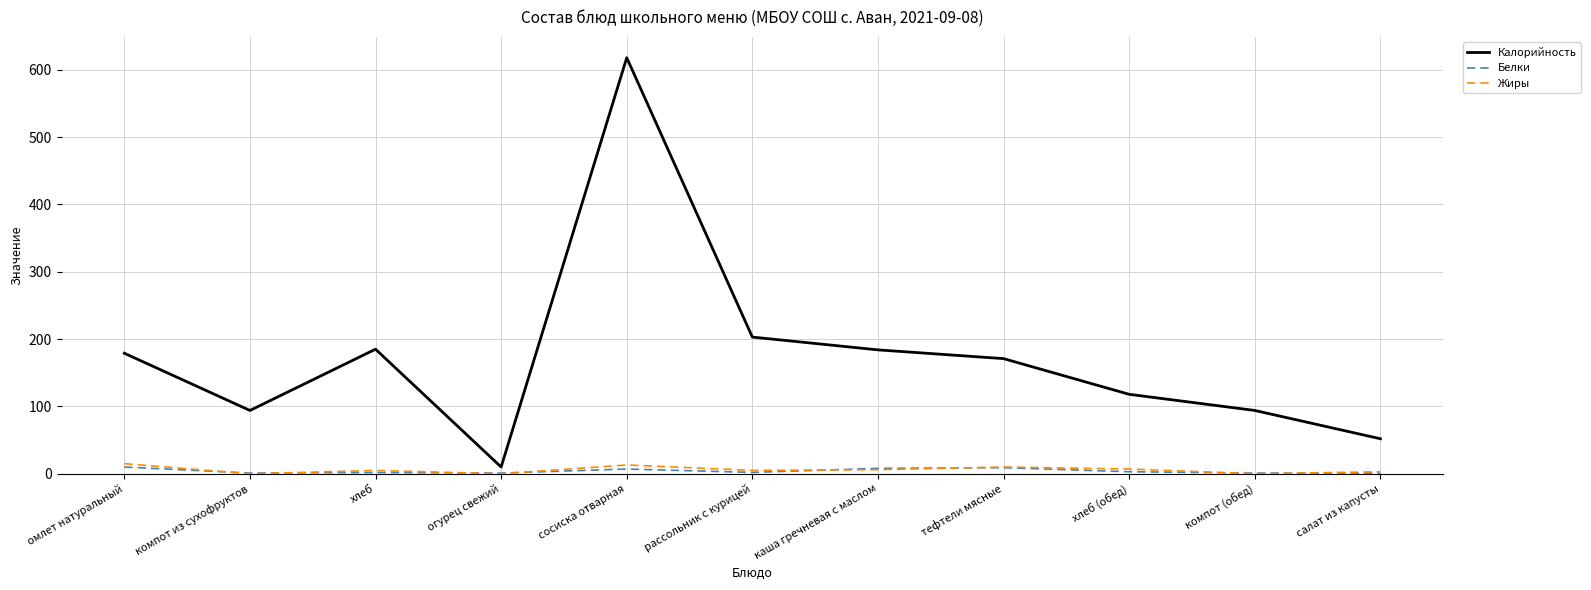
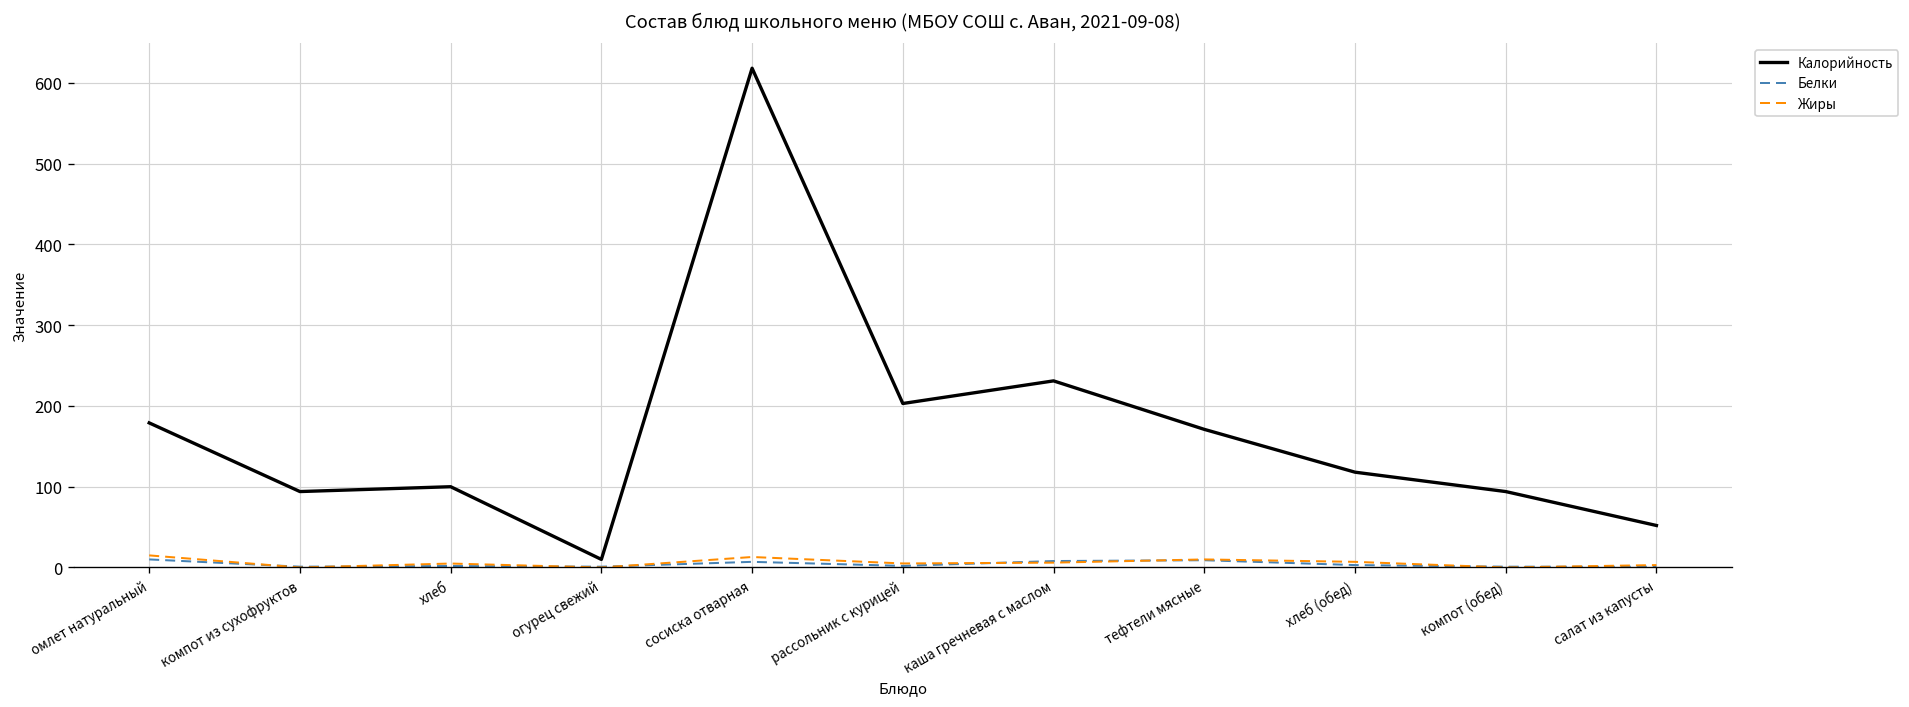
Калорийность, хлеб: 190 -> 100
Калорийность, каша гречневая с маслом: 180 -> 230
